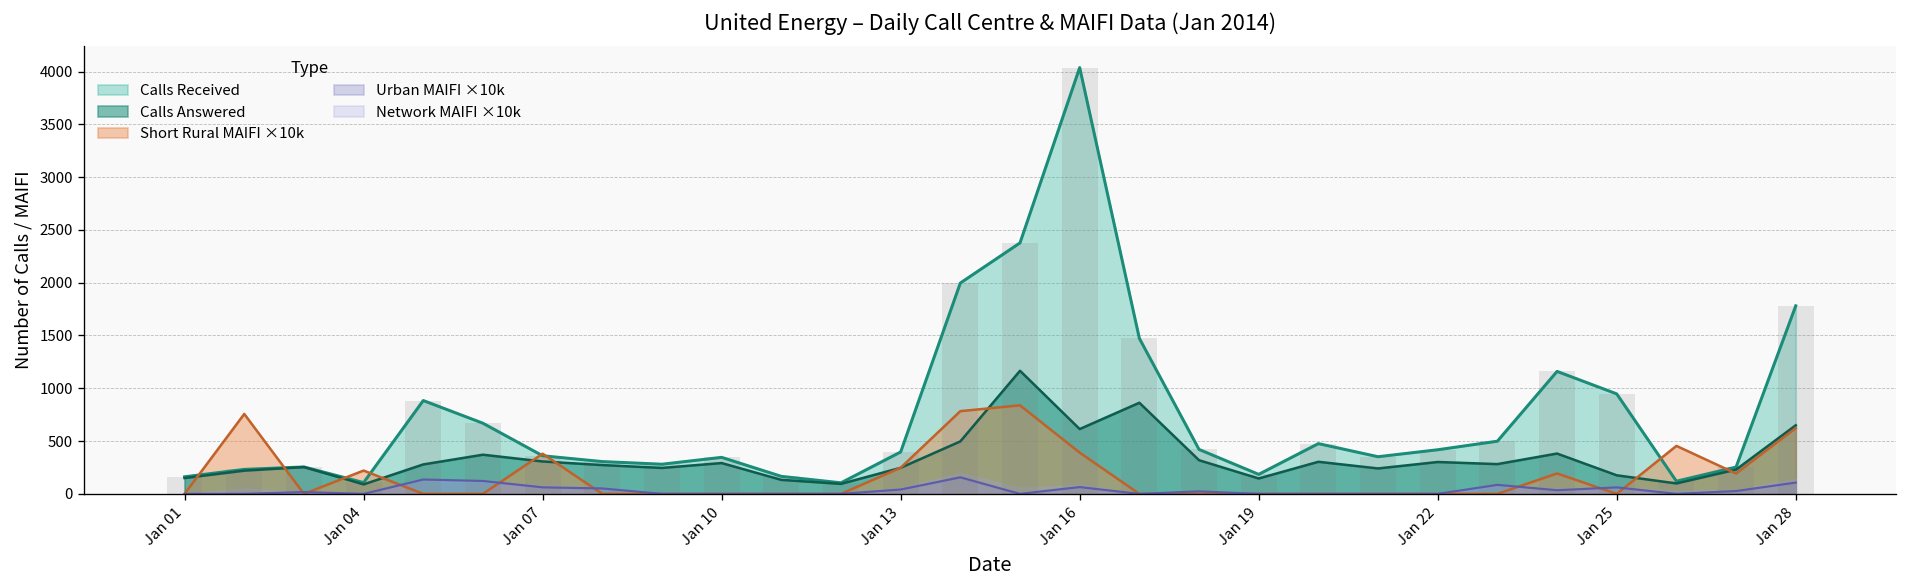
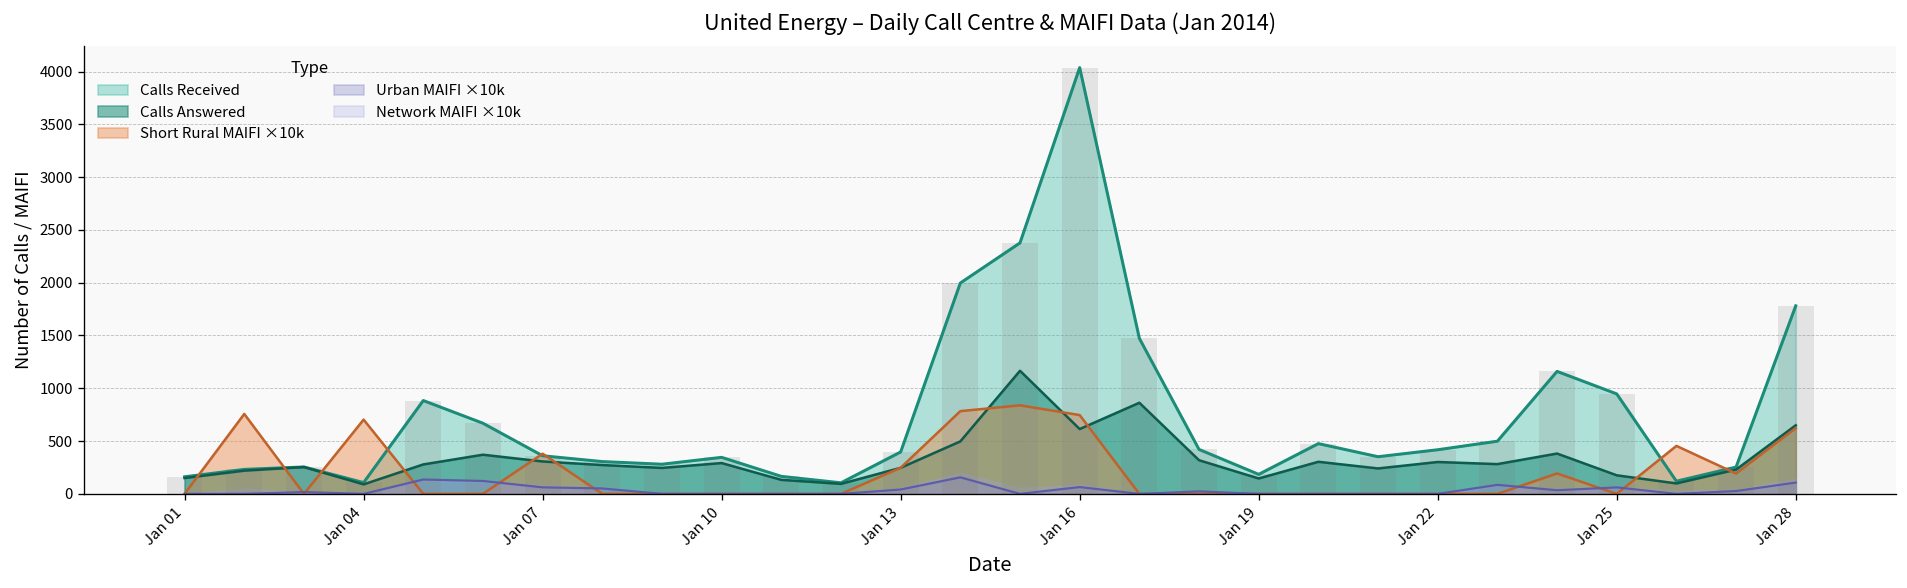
Short Rural MAIFI ×10k, Jan 04: 200 -> 700
Short Rural MAIFI ×10k, Jan 16: 400 -> 700
